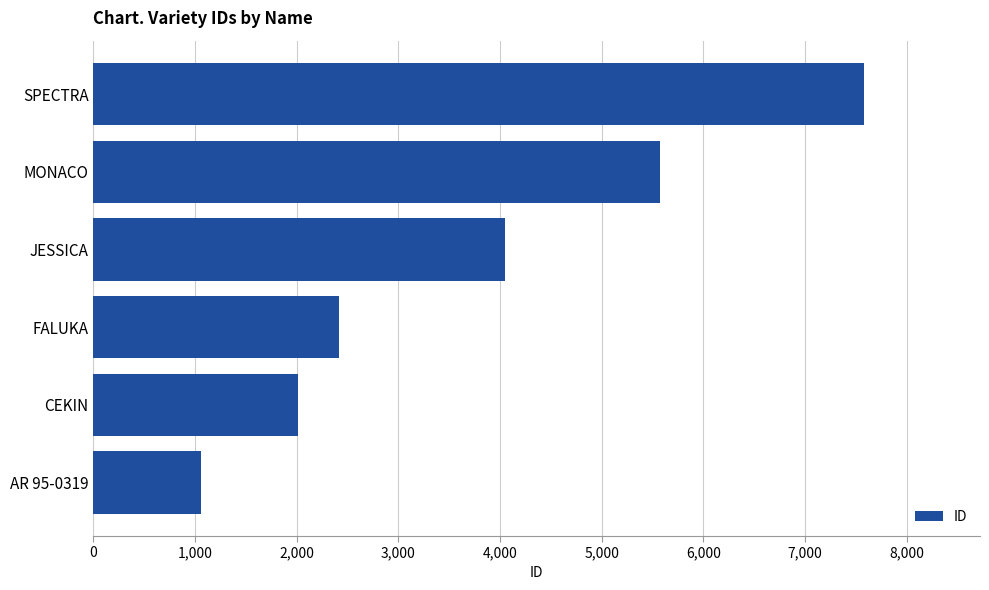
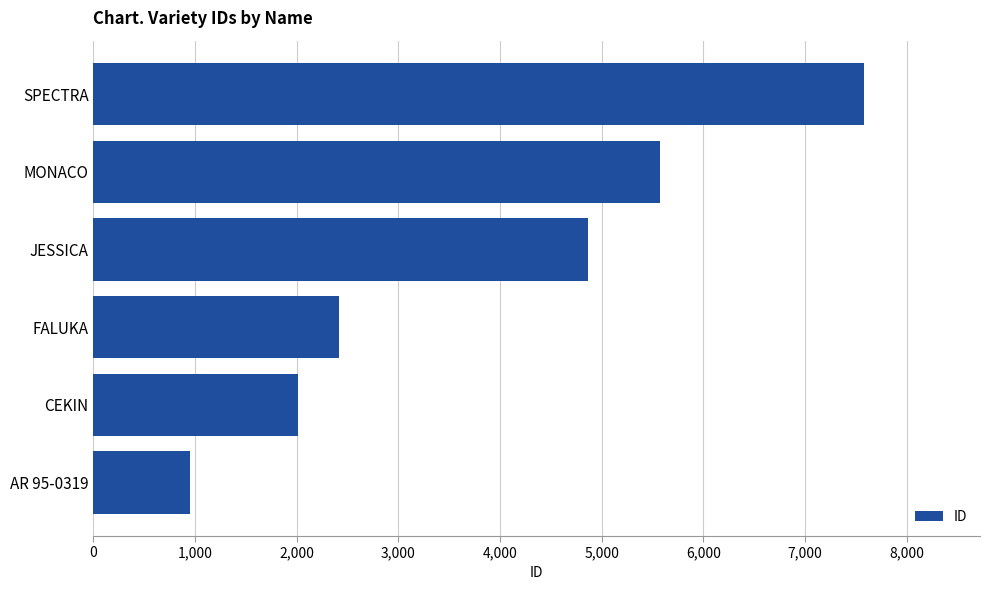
JESSICA: 4,050 -> 4,870
AR 95-0319: 1,060 -> 950
